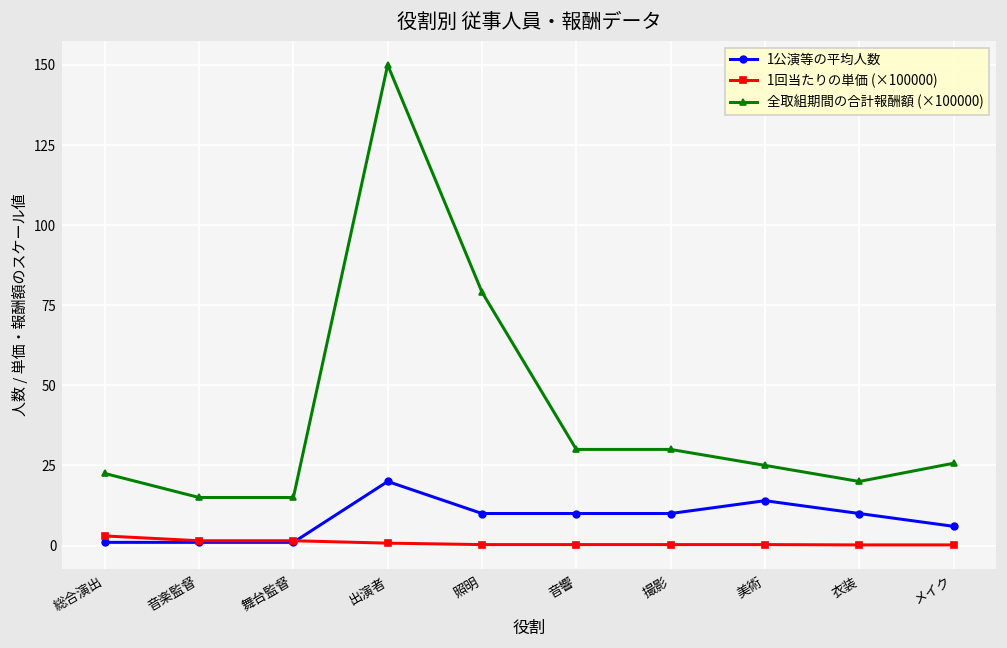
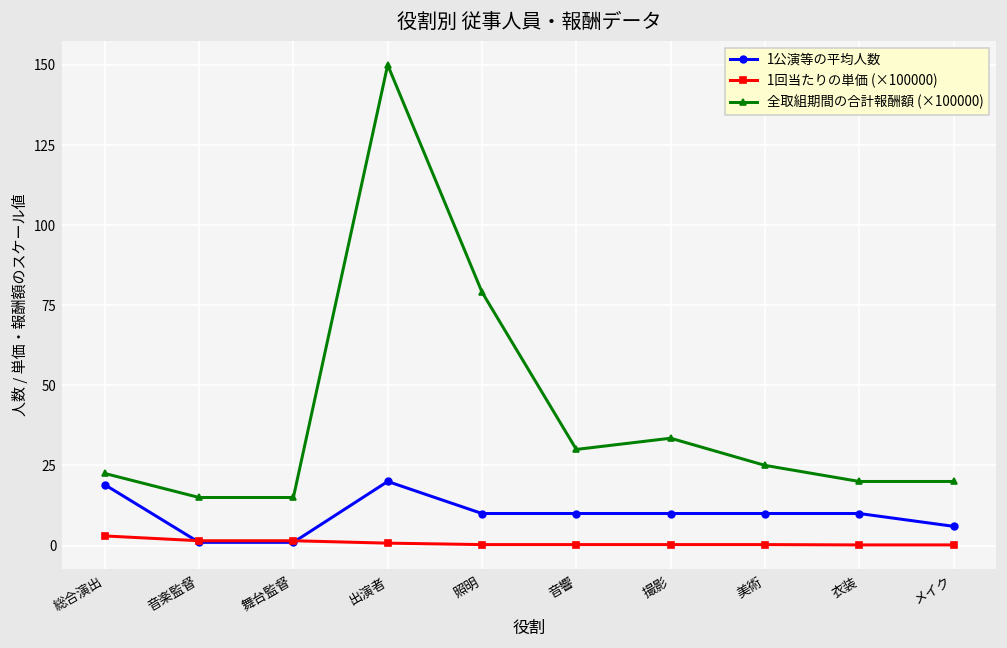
1公演等の平均人数, 総合演出: 1 -> 19
全取組期間の合計報酬額 (×100000), 撮影: 30 -> 33
1公演等の平均人数, 美術: 14 -> 10
全取組期間の合計報酬額 (×100000), メイク: 26 -> 20
